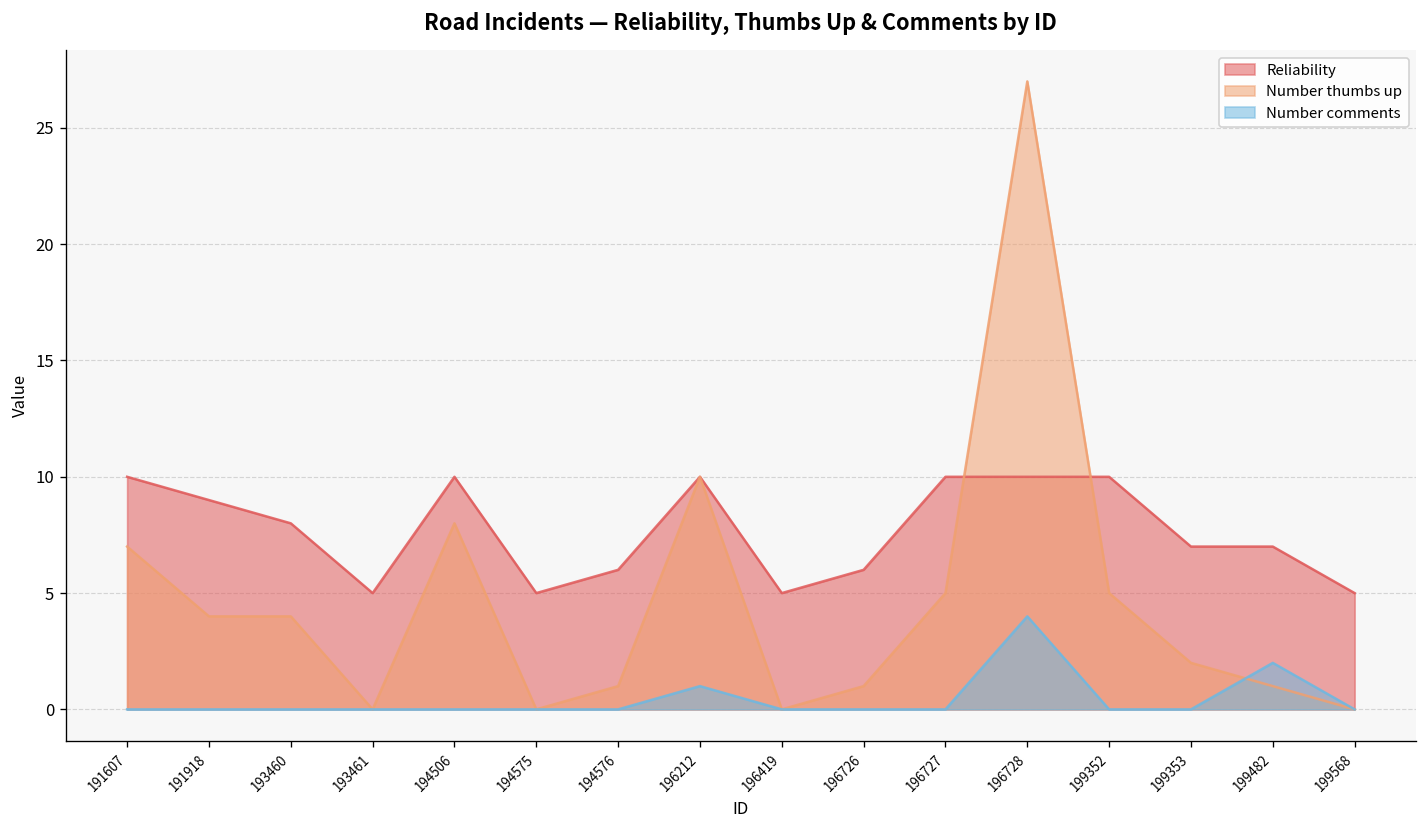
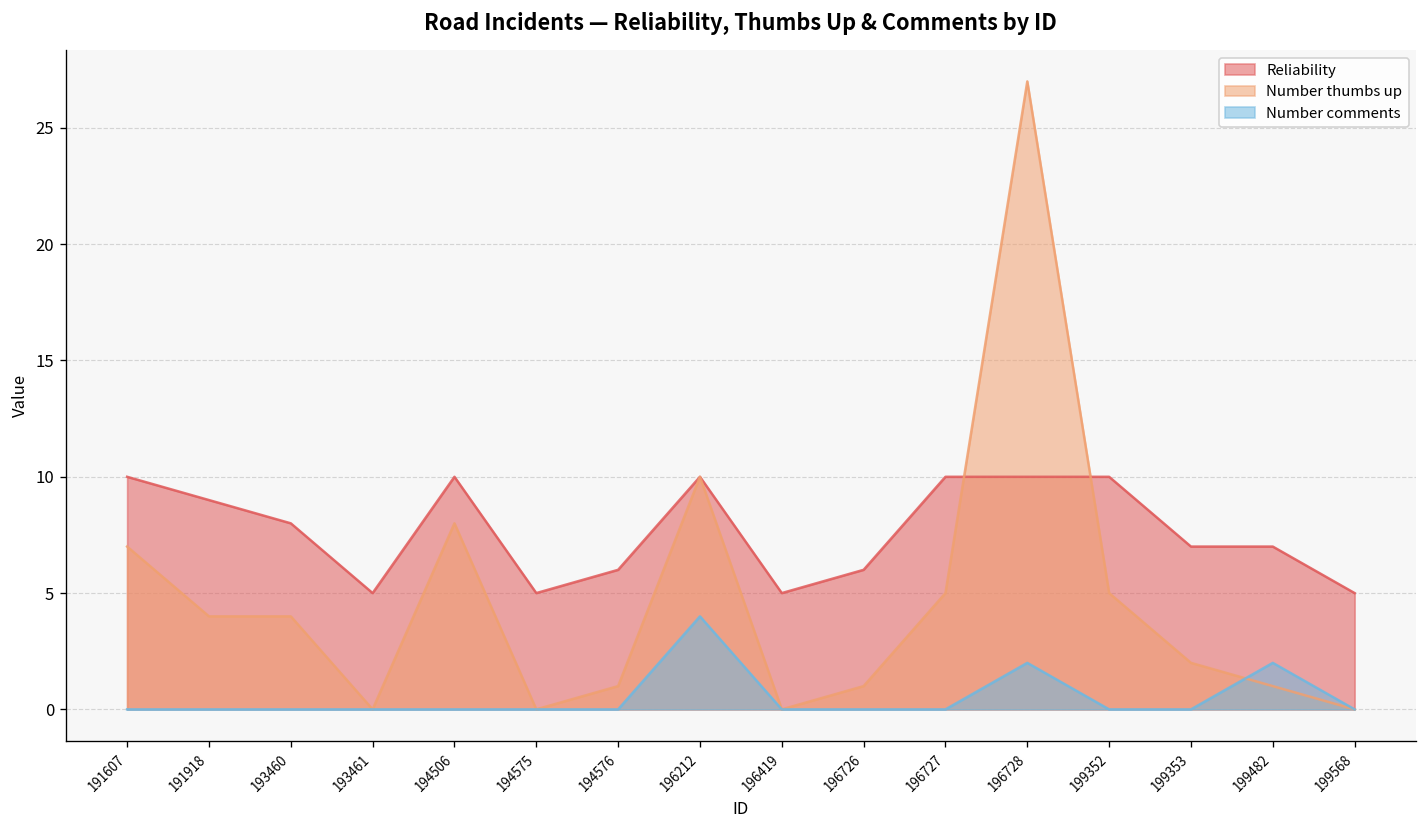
Number comments, 196212: 1 -> 4
Number comments, 196728: 4 -> 2
